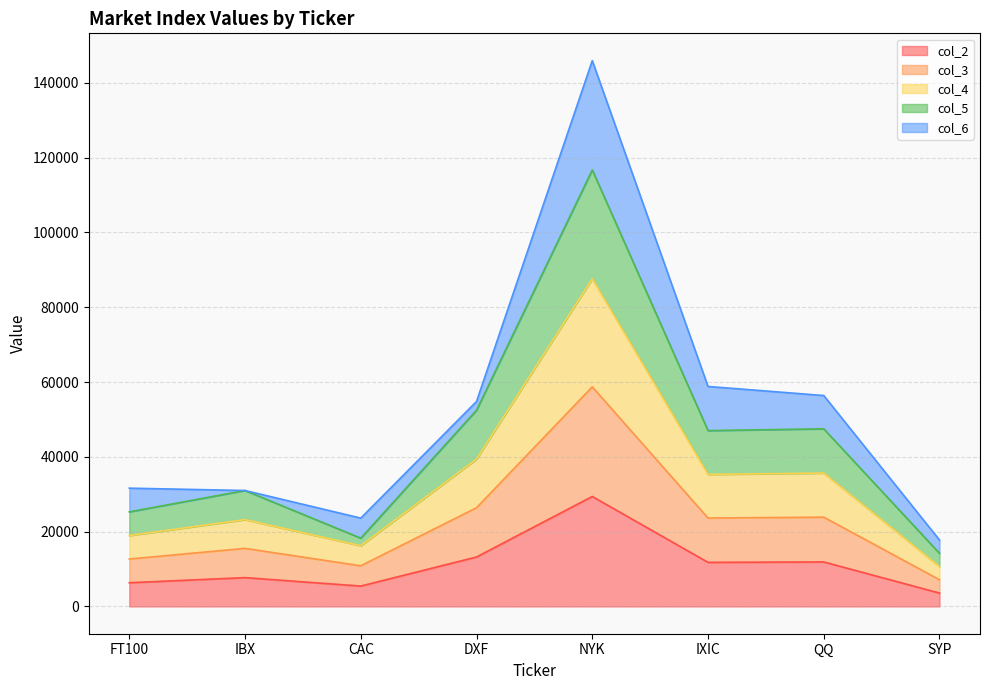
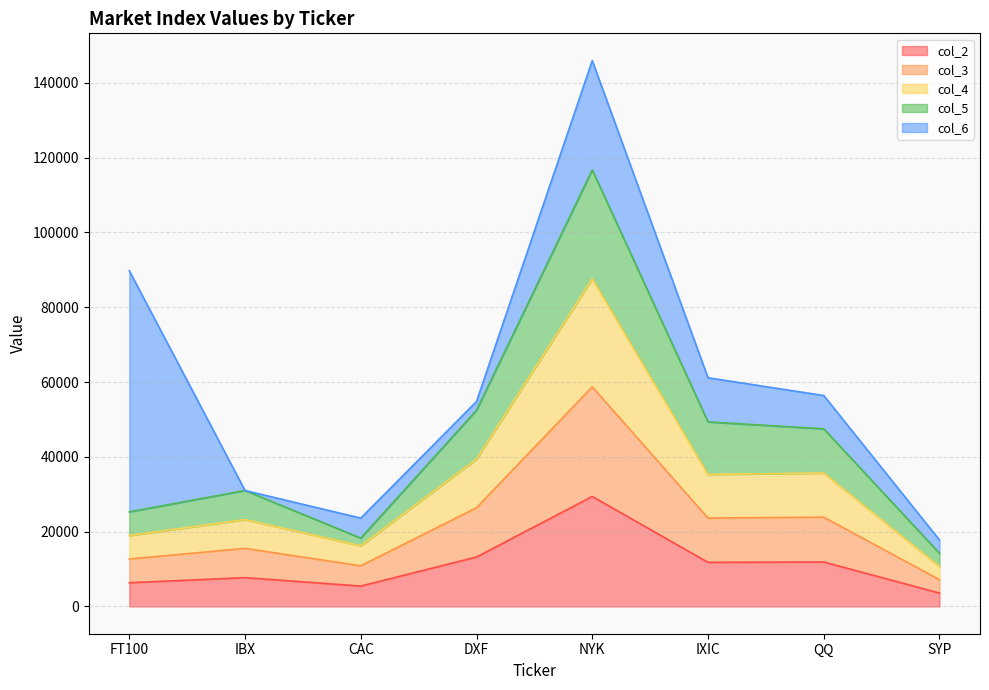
col_6, FT100: 6000 -> 64000
col_5, IXIC: 12000 -> 14000
